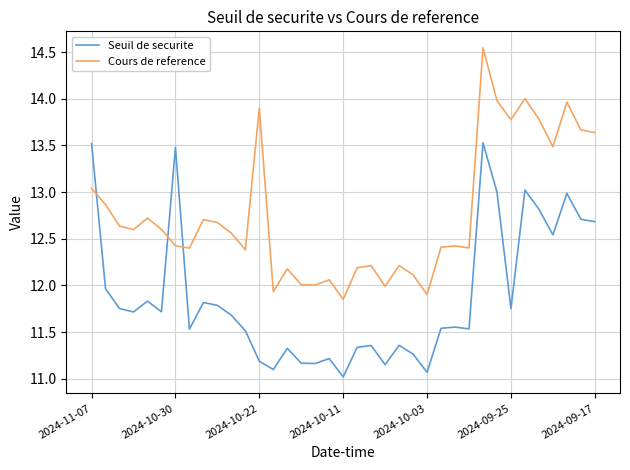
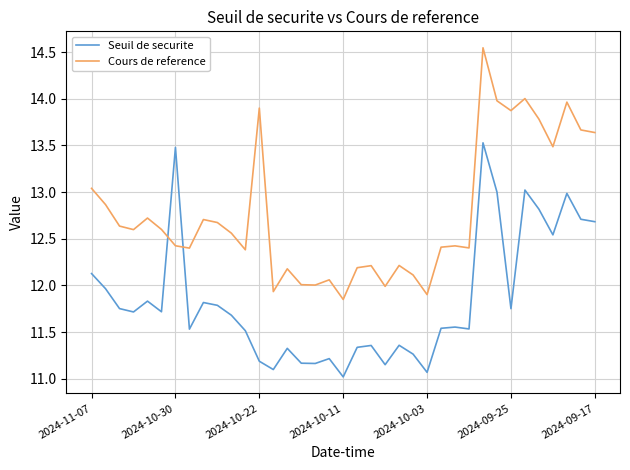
Seuil de securite, 2024-11-07: 13.5 -> 12.1
Cours de reference, 2024-09-25: 13.8 -> 13.9
